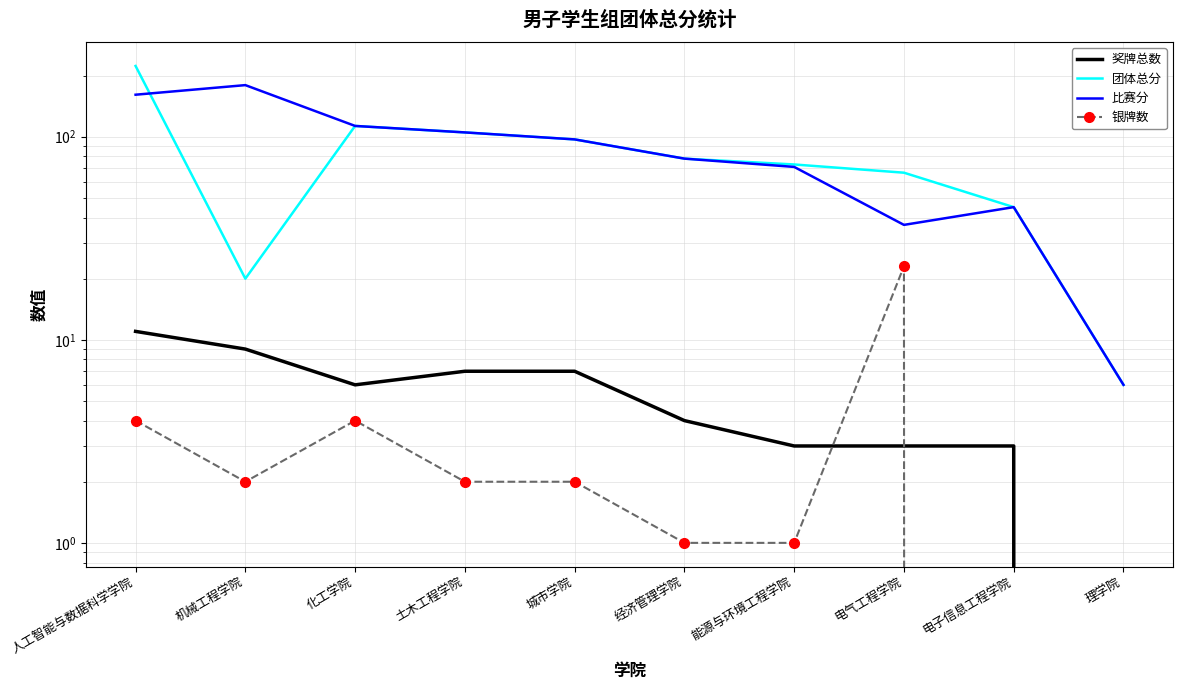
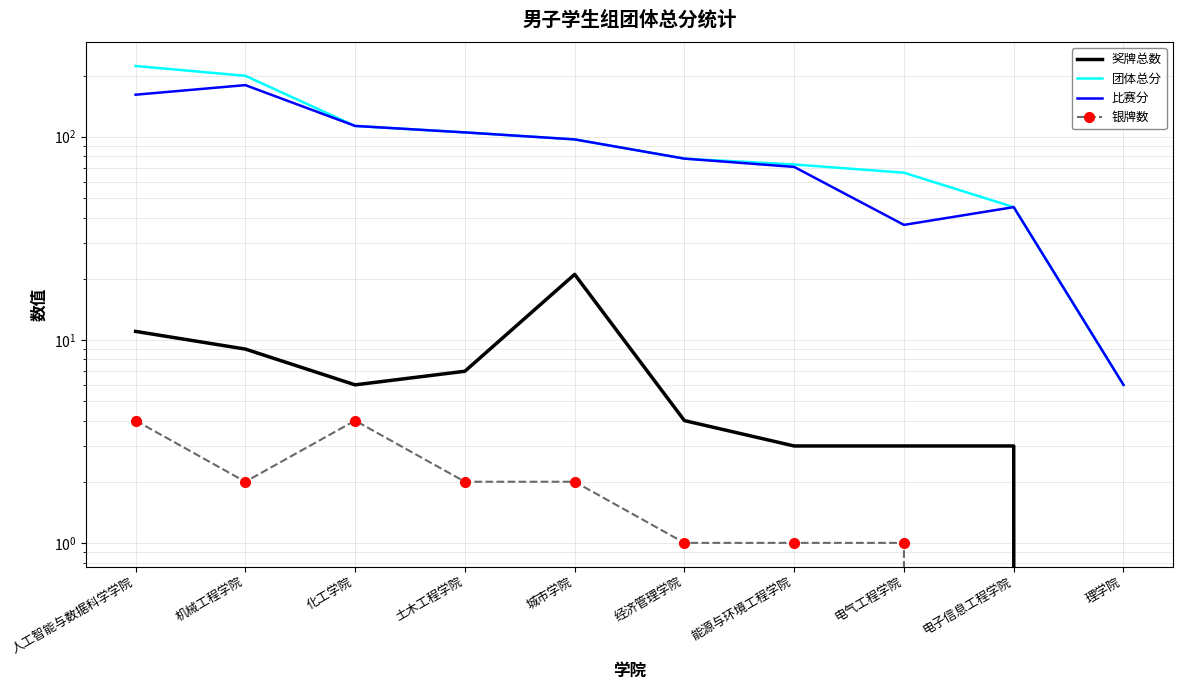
团体总分, 机械工程学院: 20 -> 200
奖牌总数, 城市学院: 7 -> 21
银牌数, 电气工程学院: 23 -> 1
